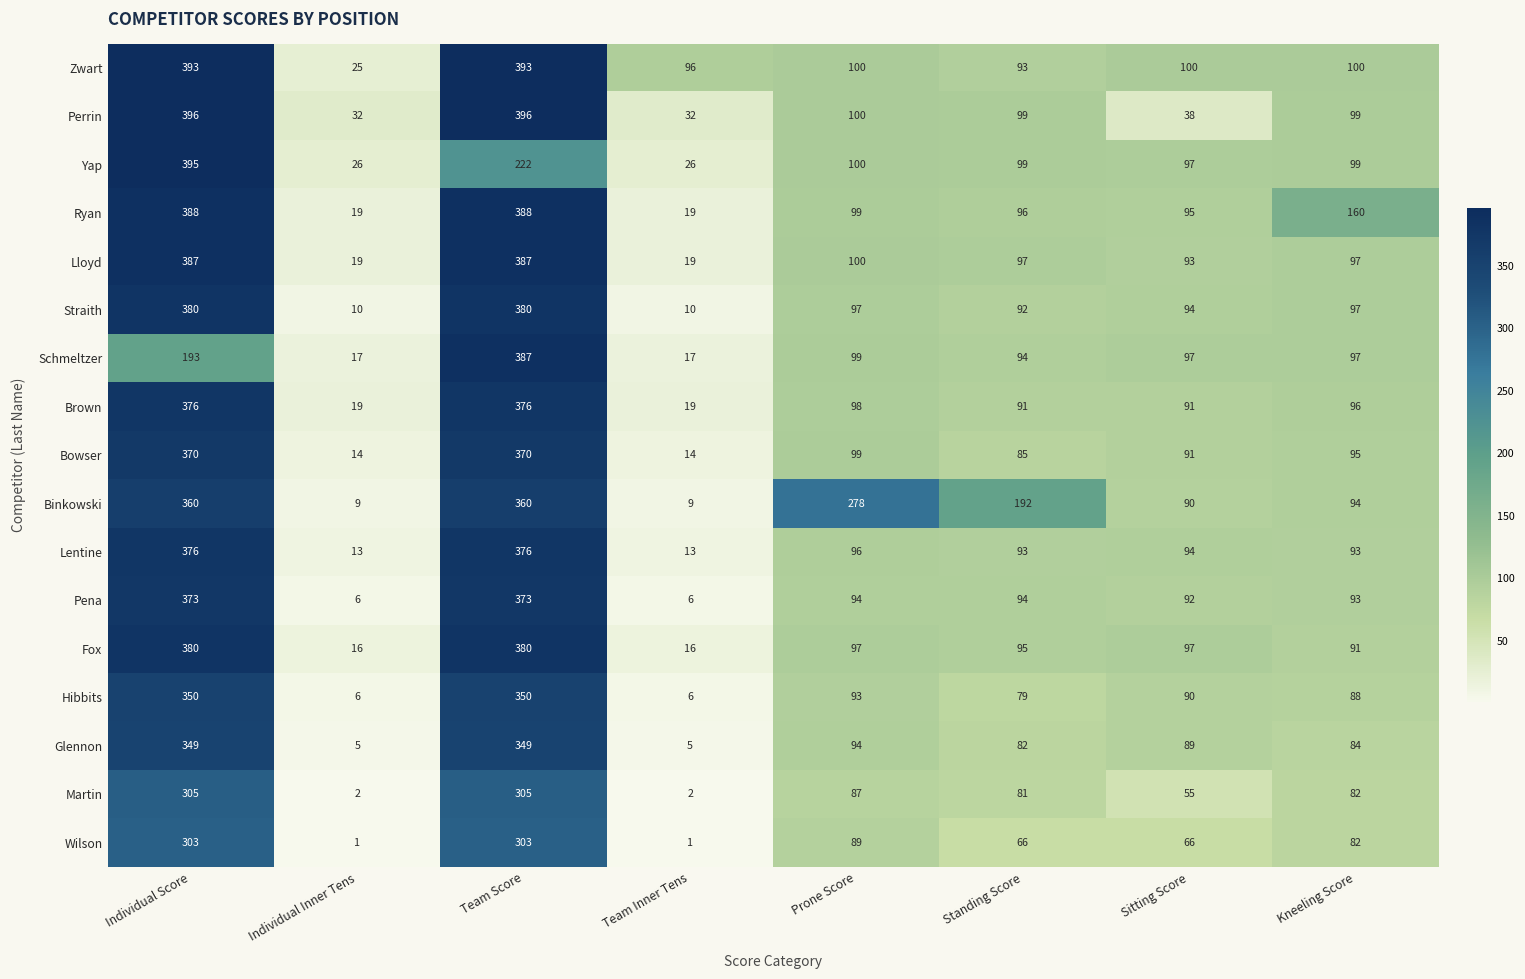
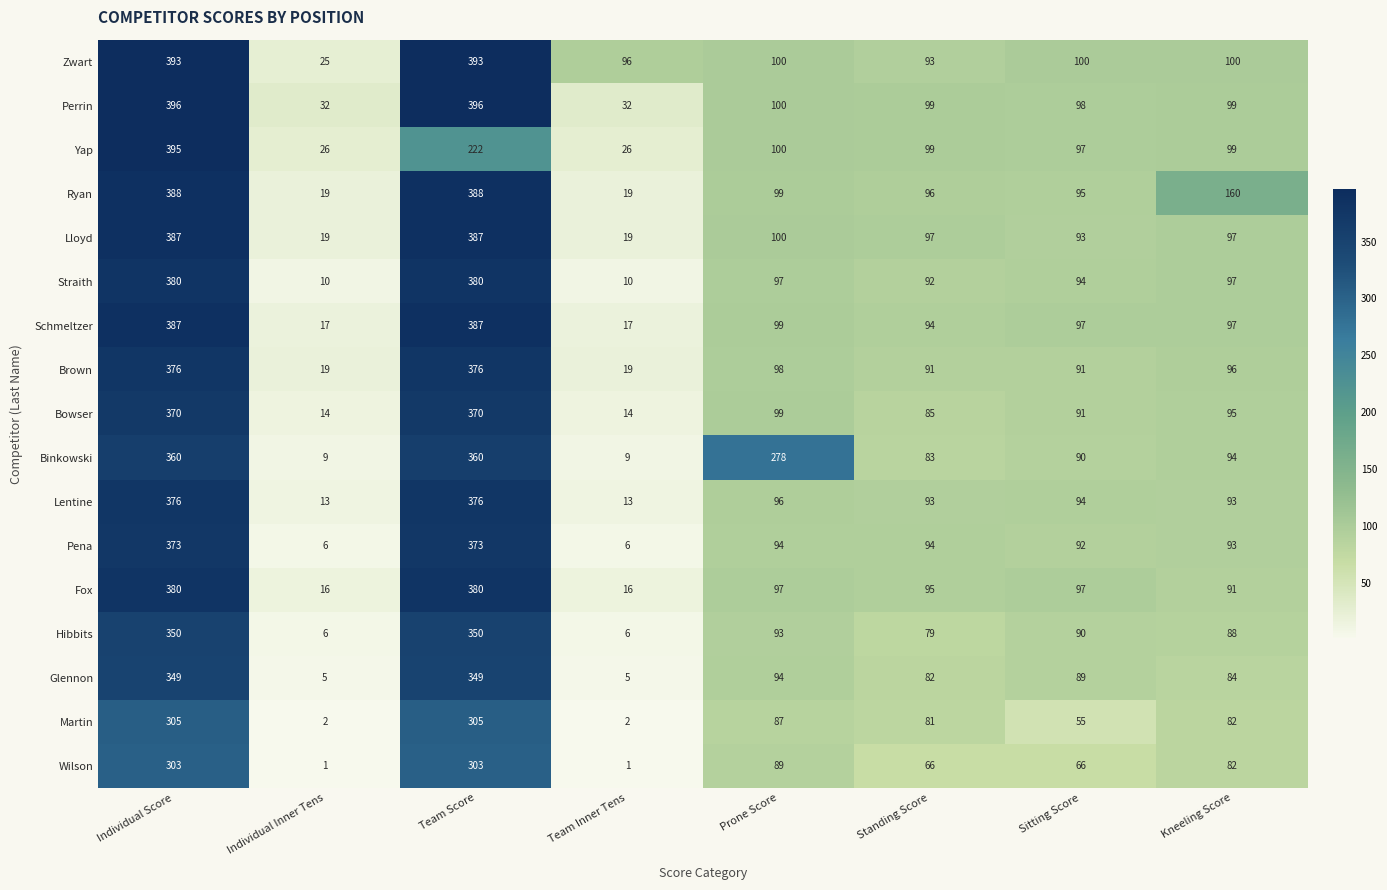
Perrin, Sitting Score: 38 -> 98
Schmeltzer, Individual Score: 193 -> 387
Binkowski, Standing Score: 192 -> 83
